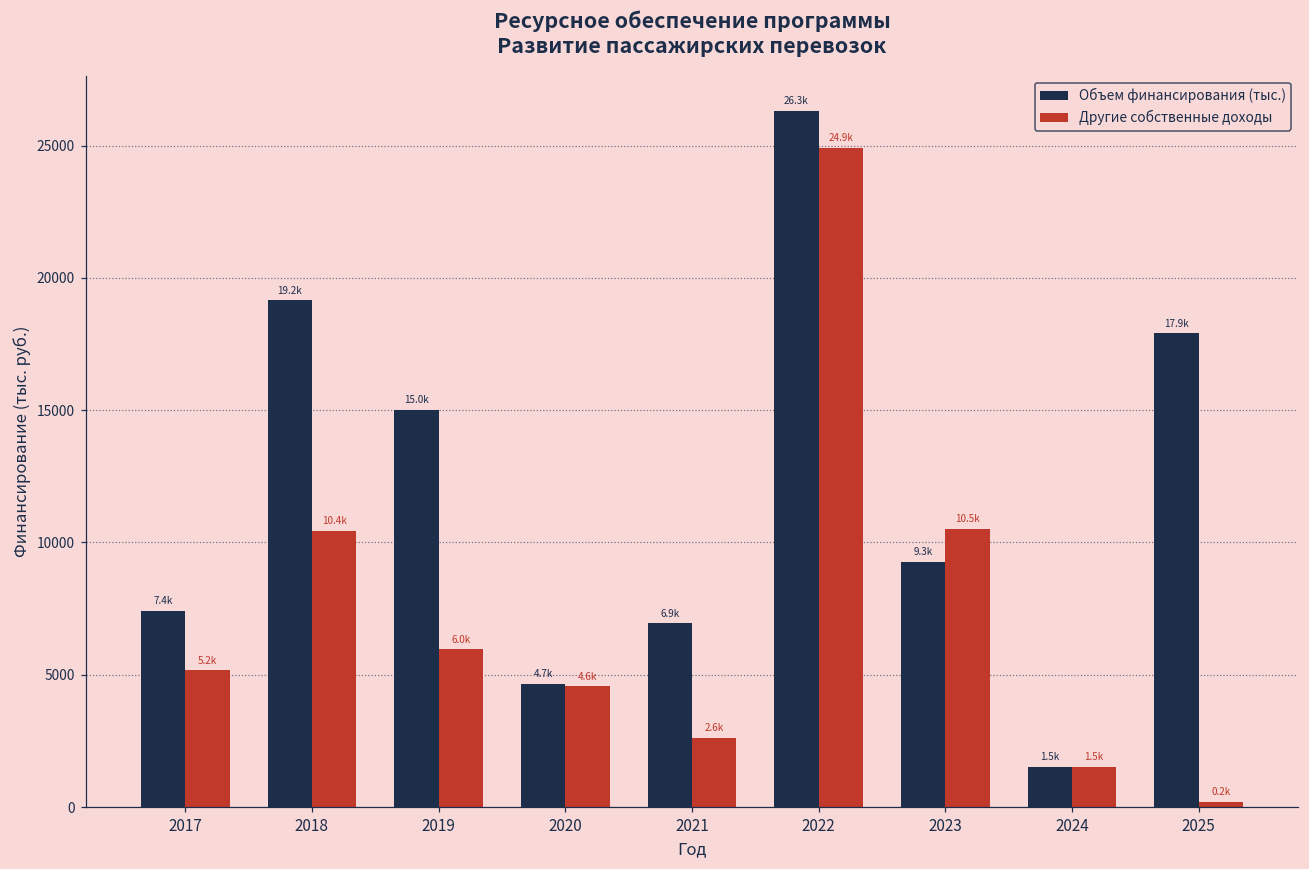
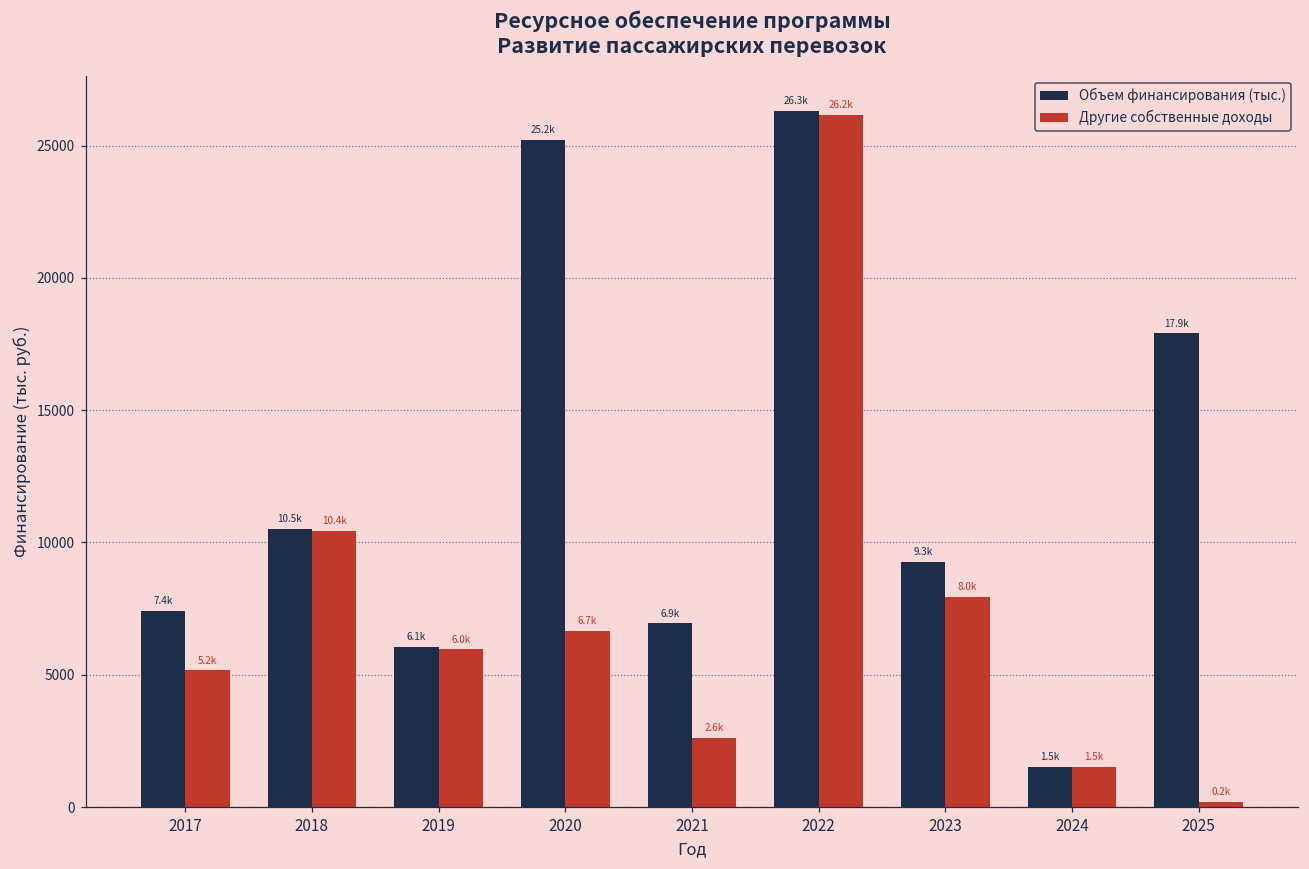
Объем финансирования (тыс.), 2018: 19.2k -> 10.5k
Объем финансирования (тыс.), 2019: 15.0k -> 6.1k
Объем финансирования (тыс.), 2020: 4.7k -> 25.2k
Другие собственные доходы, 2020: 4.6k -> 6.7k
Другие собственные доходы, 2022: 24.9k -> 26.2k
Другие собственные доходы, 2023: 10.5k -> 8.0k
